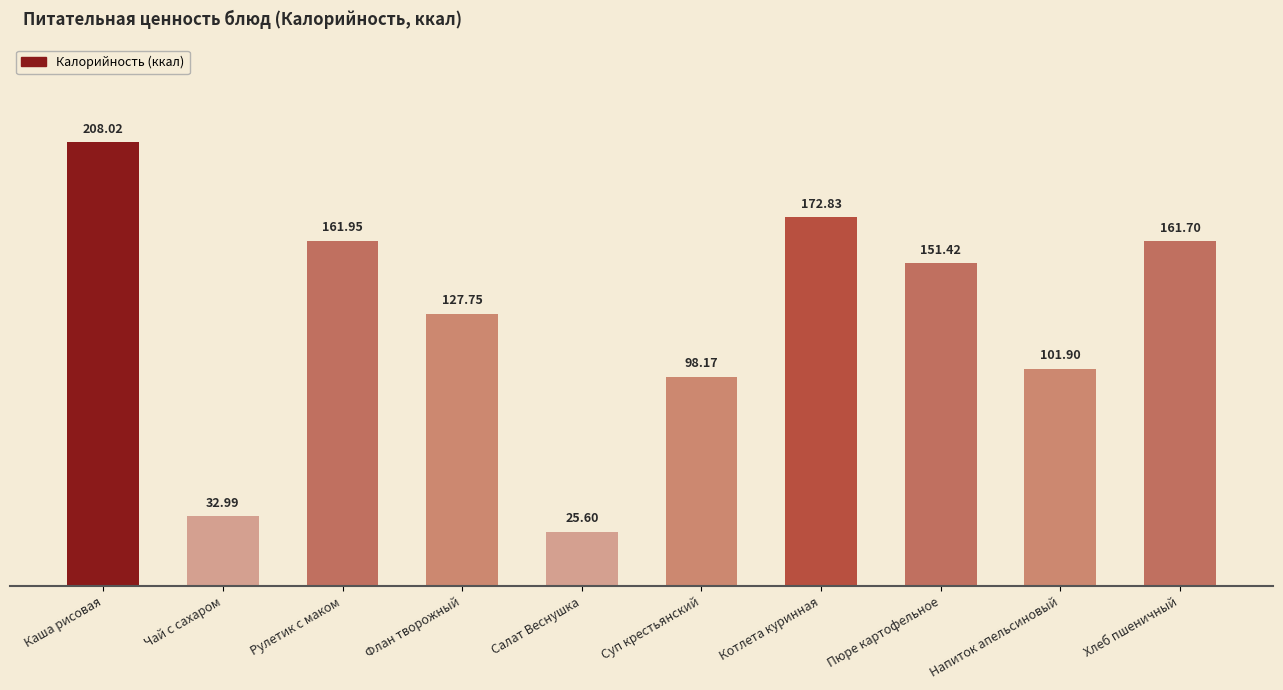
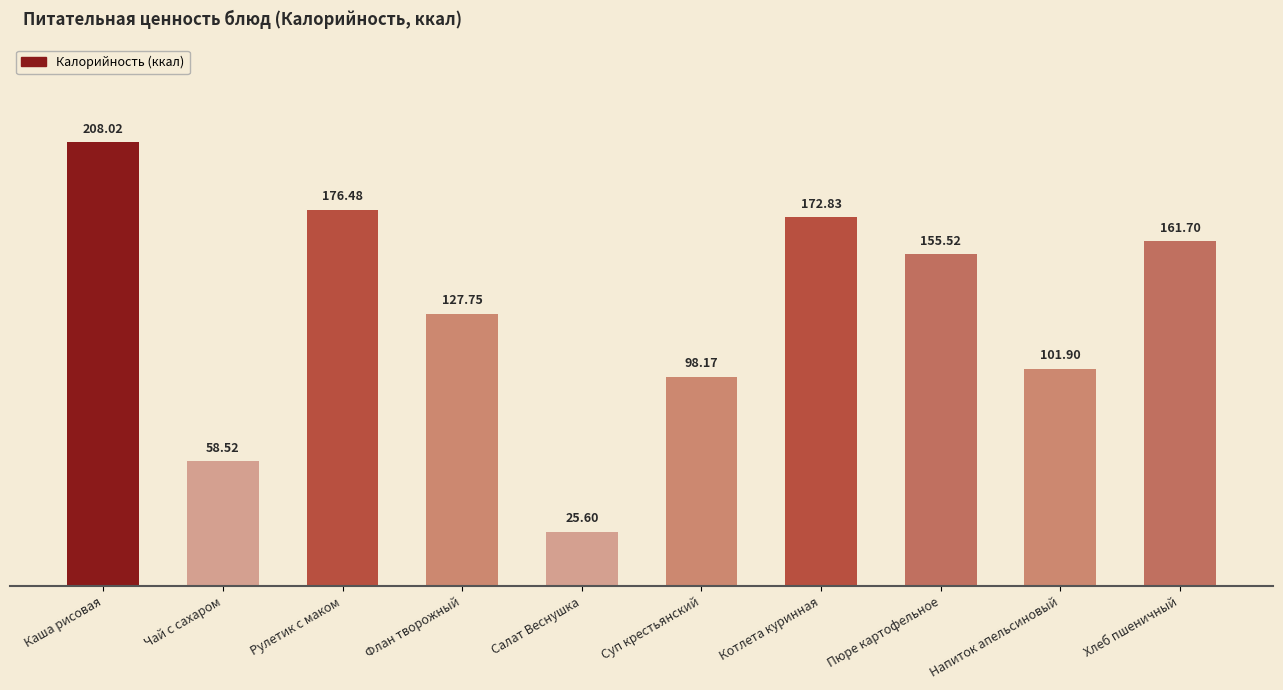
Чай с сахаром: 32.99 -> 58.52
Рулетик с маком: 161.95 -> 176.48
Пюре картофельное: 151.42 -> 155.52
